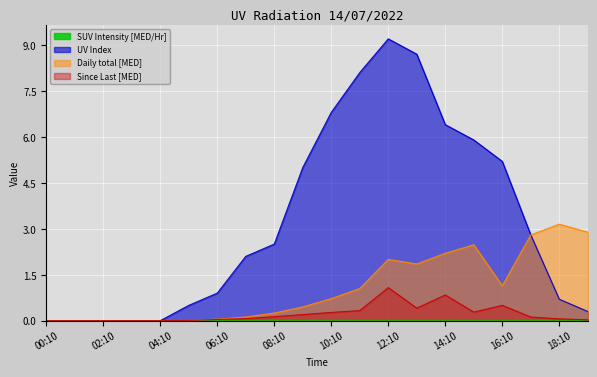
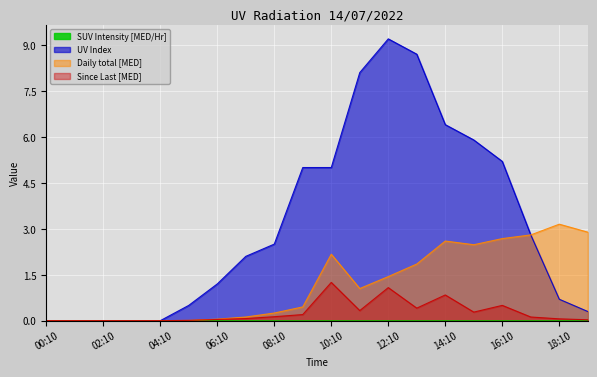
UV Index, 06:10: 0.9 -> 1.2
UV Index, 10:10: 6.8 -> 5.0
Daily total [MED], 10:10: 0.7 -> 2.2
Since Last [MED], 10:10: 0.3 -> 1.3
Daily total [MED], 12:10: 2.0 -> 1.4
Daily total [MED], 14:10: 2.2 -> 2.6
Daily total [MED], 16:10: 1.1 -> 2.7
